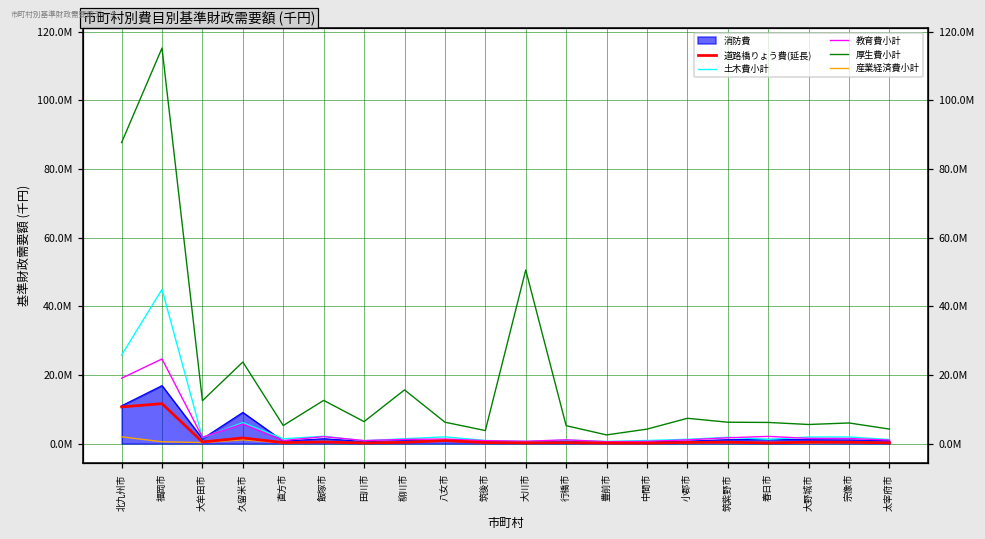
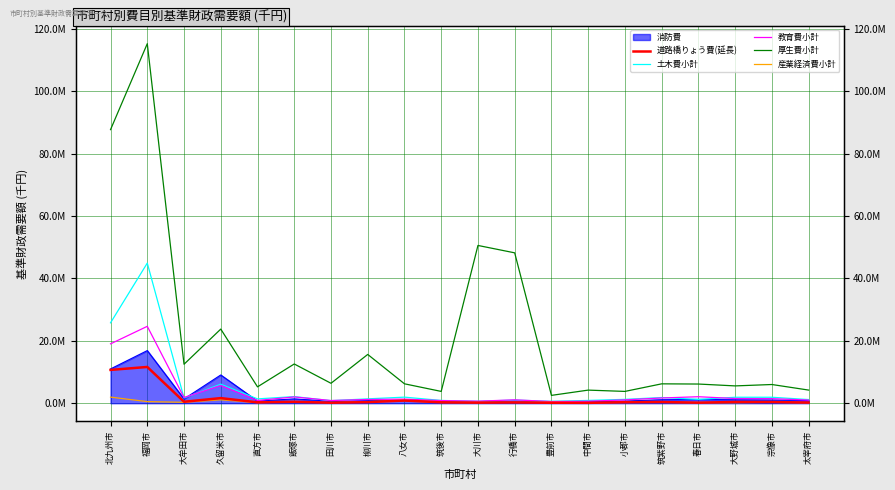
厚生費小計, 行橋市: 5000000 -> 48000000
厚生費小計, 小郡市: 7000000 -> 4000000
